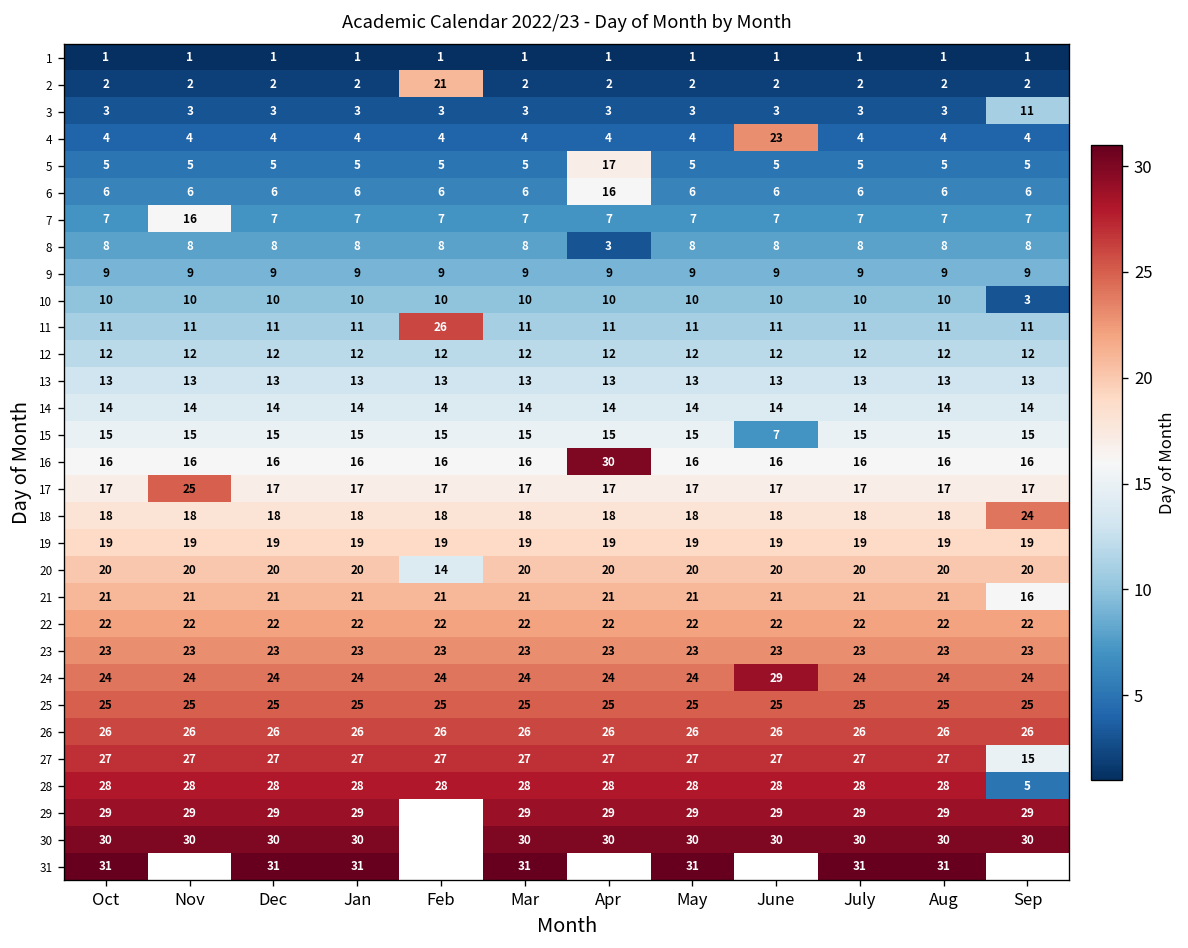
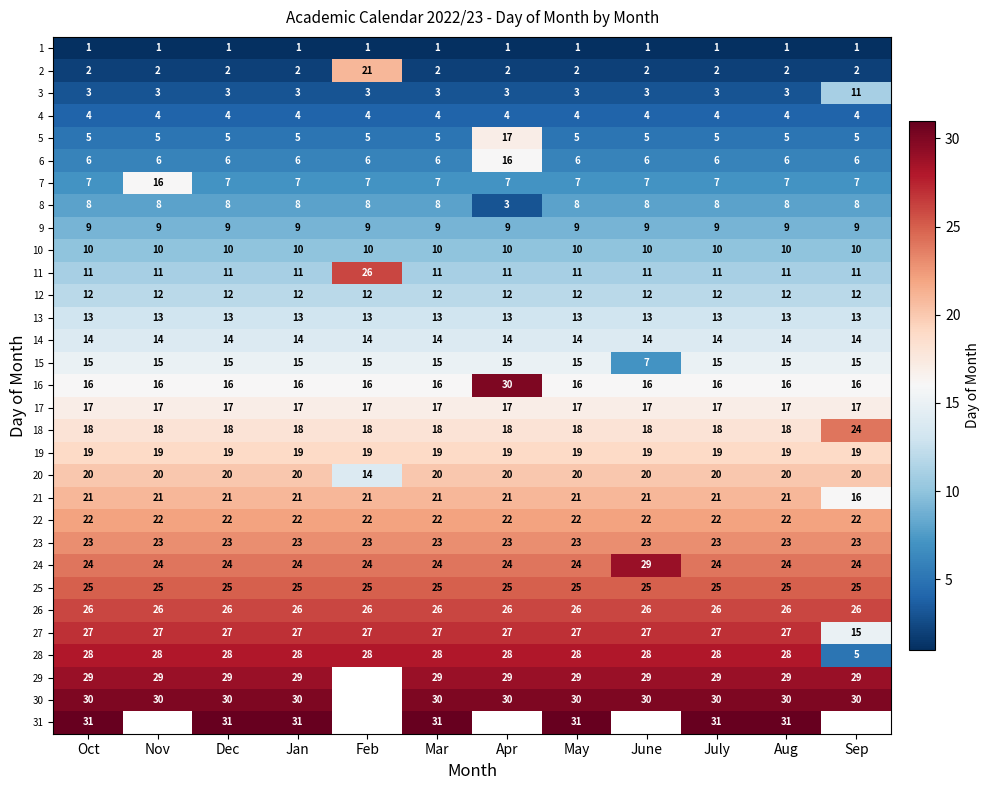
4, June: 23 -> 4
10, Sep: 3 -> 10
17, Nov: 25 -> 17
